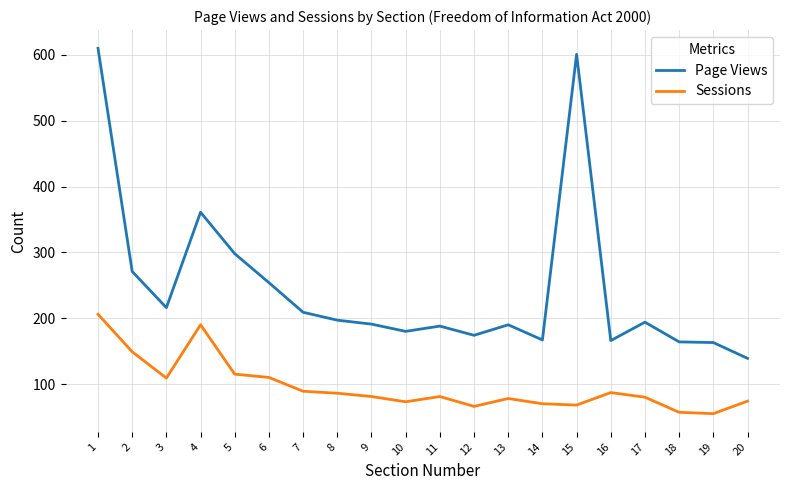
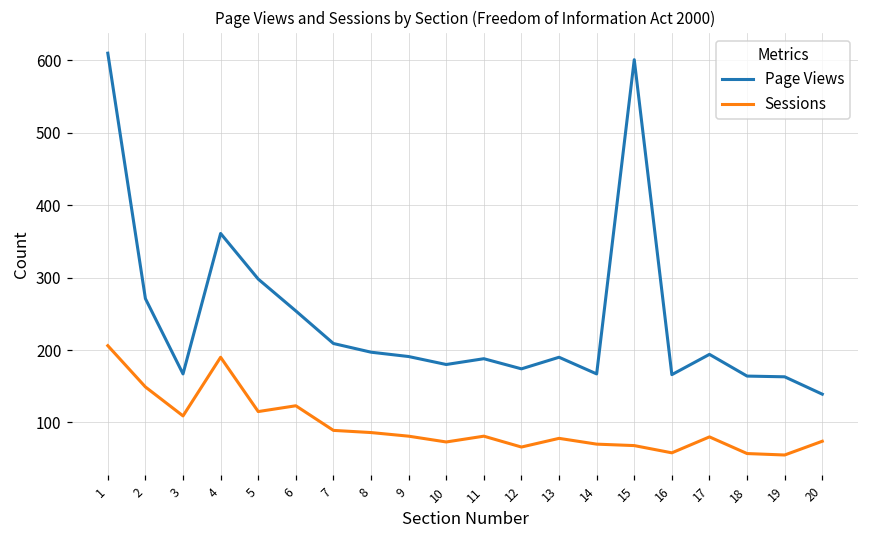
Page Views, 3: 220 -> 170
Sessions, 6: 110 -> 120
Sessions, 16: 90 -> 60
